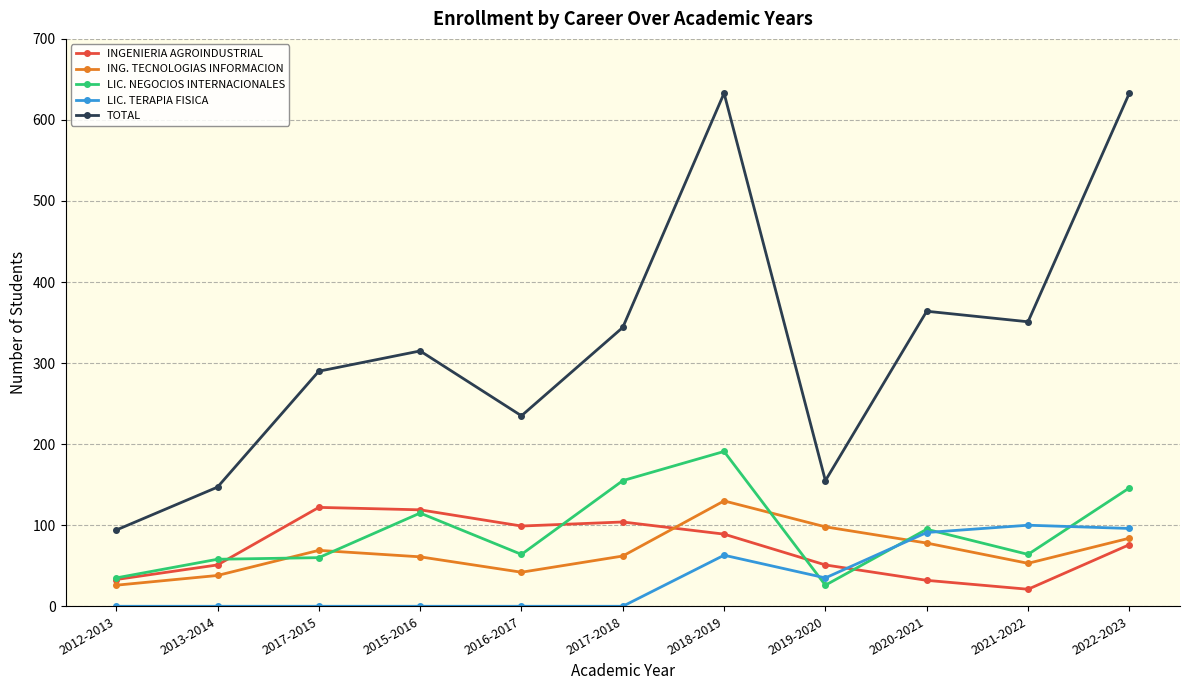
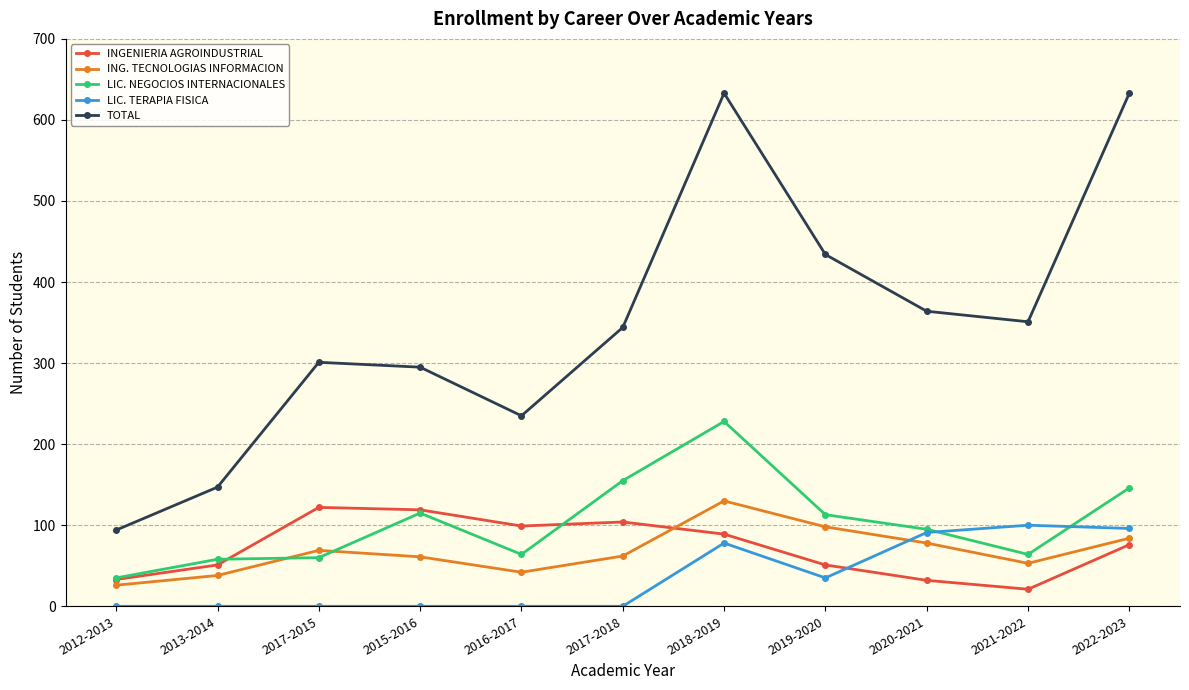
TOTAL, 2017-2015: 290 -> 300
TOTAL, 2015-2016: 320 -> 300
LIC. NEGOCIOS INTERNACIONALES, 2018-2019: 190 -> 230
LIC. TERAPIA FISICA, 2018-2019: 60 -> 80
LIC. NEGOCIOS INTERNACIONALES, 2019-2020: 30 -> 110
TOTAL, 2019-2020: 160 -> 430
